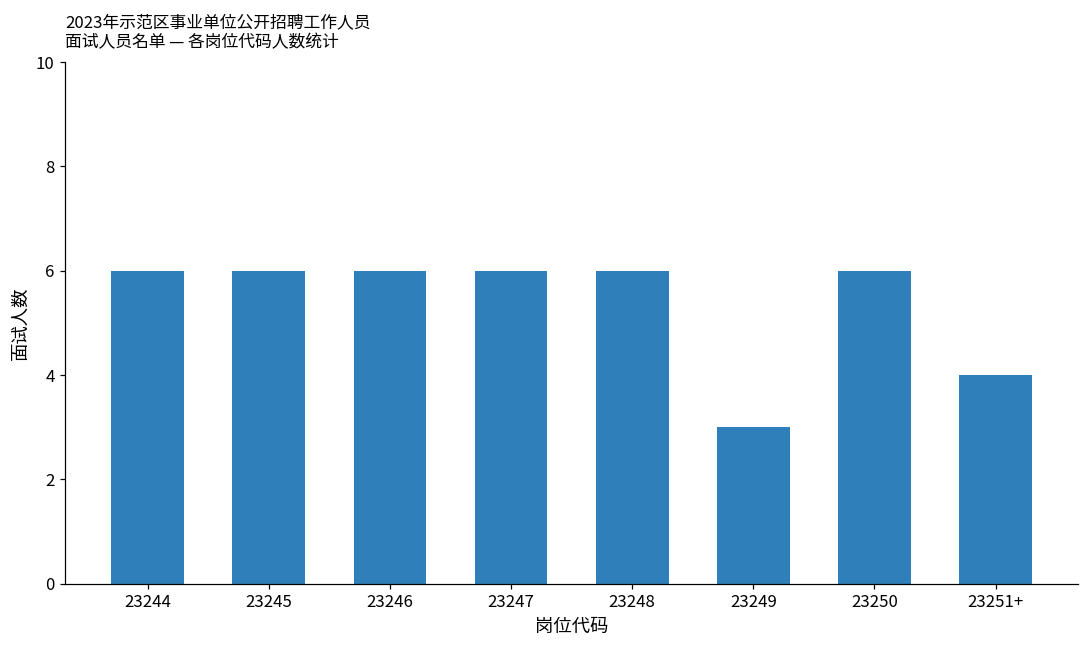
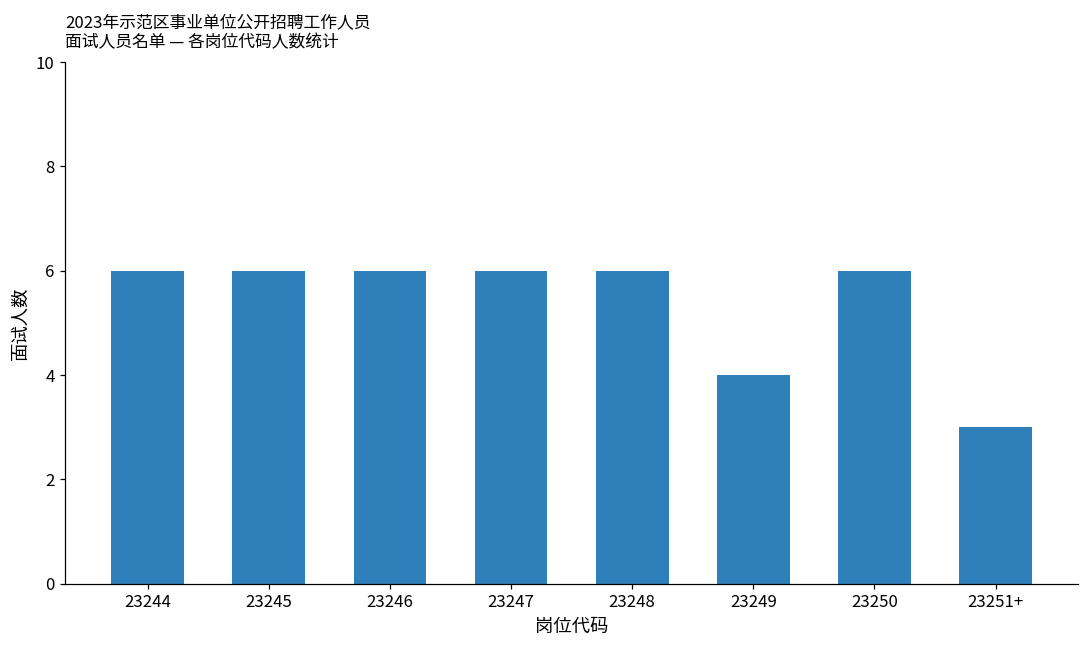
23249: 3 -> 4
23251+: 4 -> 3
